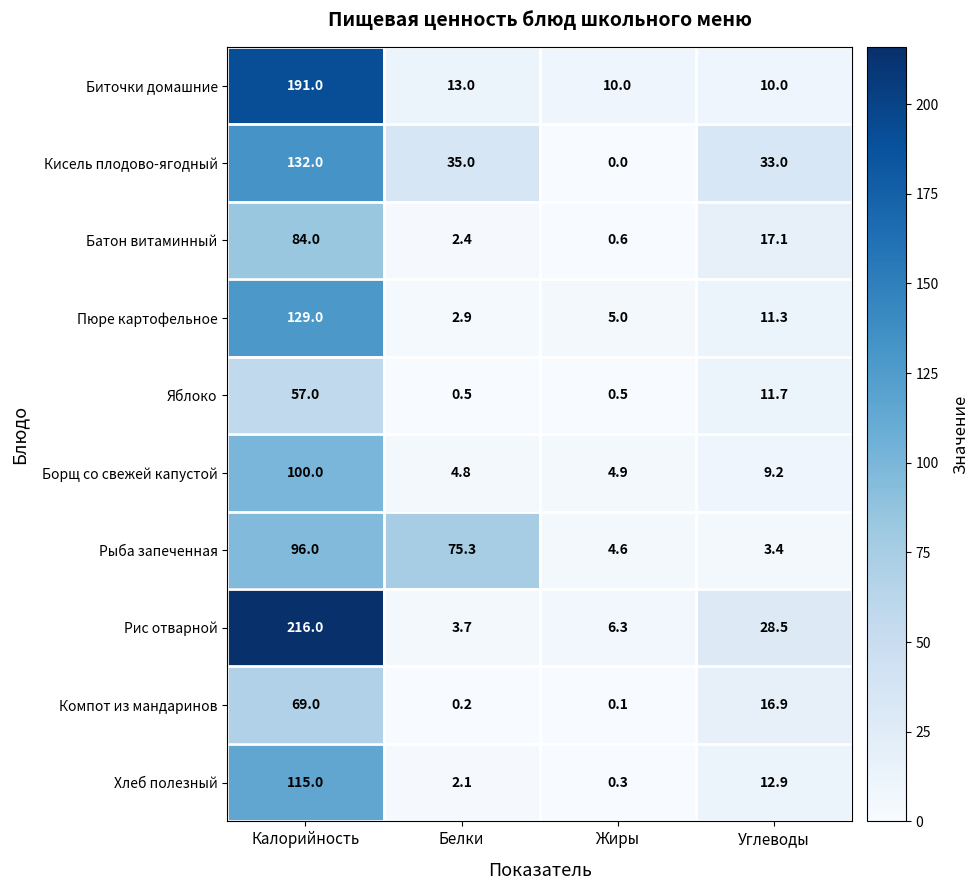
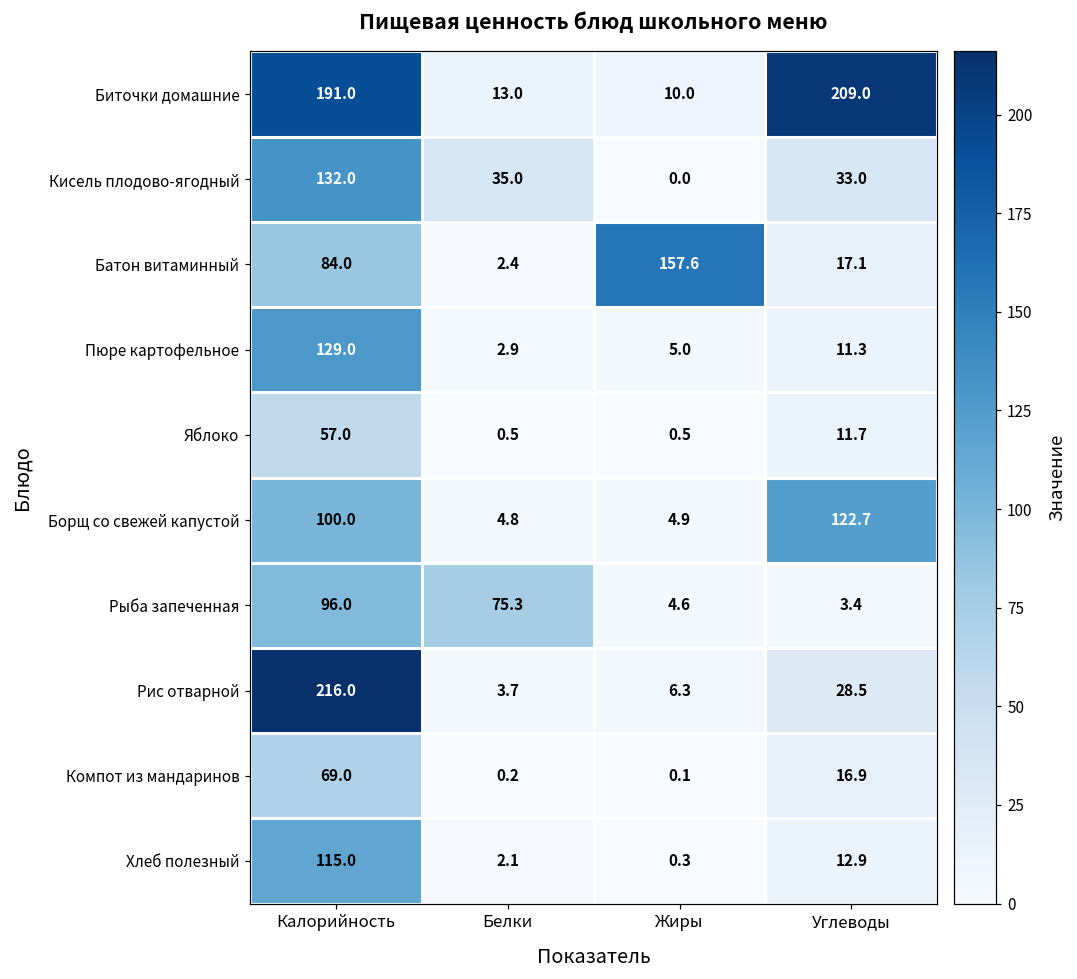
Биточки домашние, Углеводы: 10.0 -> 209.0
Батон витаминный, Жиры: 0.6 -> 157.6
Борщ со свежей капустой, Углеводы: 9.2 -> 122.7
